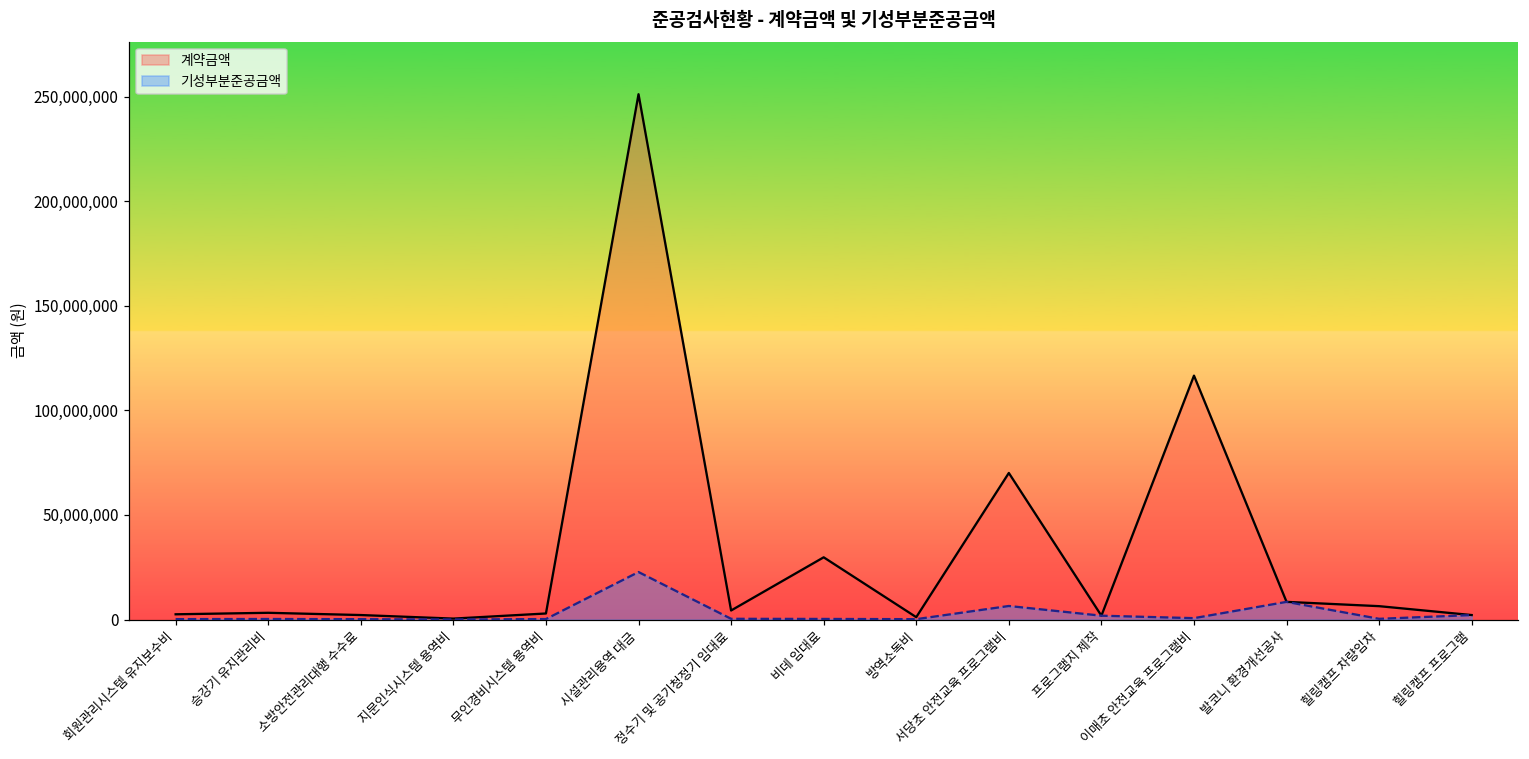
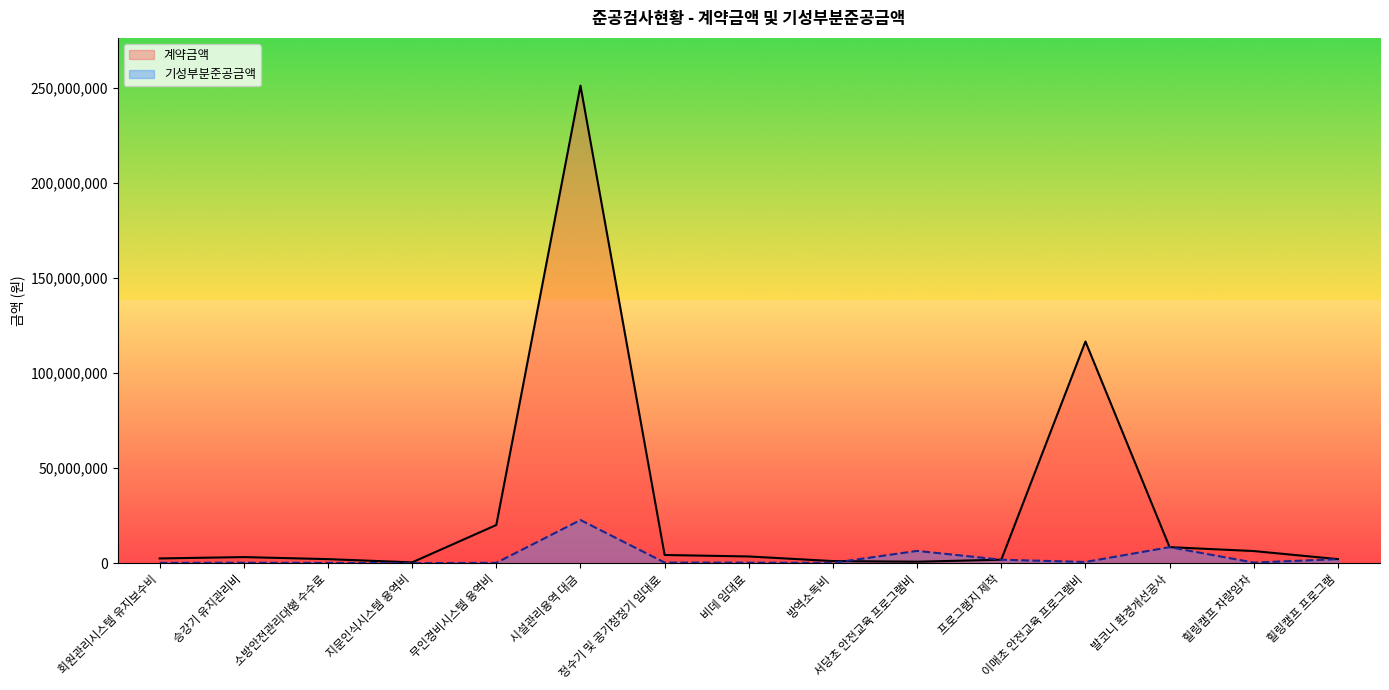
계약금액, 무인경비시스템 용역비: 3,000,000 -> 20,000,000
계약금액, 비데 임대료: 30,000,000 -> 4,000,000
계약금액, 서당초 안전교육 프로그램비: 70,000,000 -> 1,000,000
